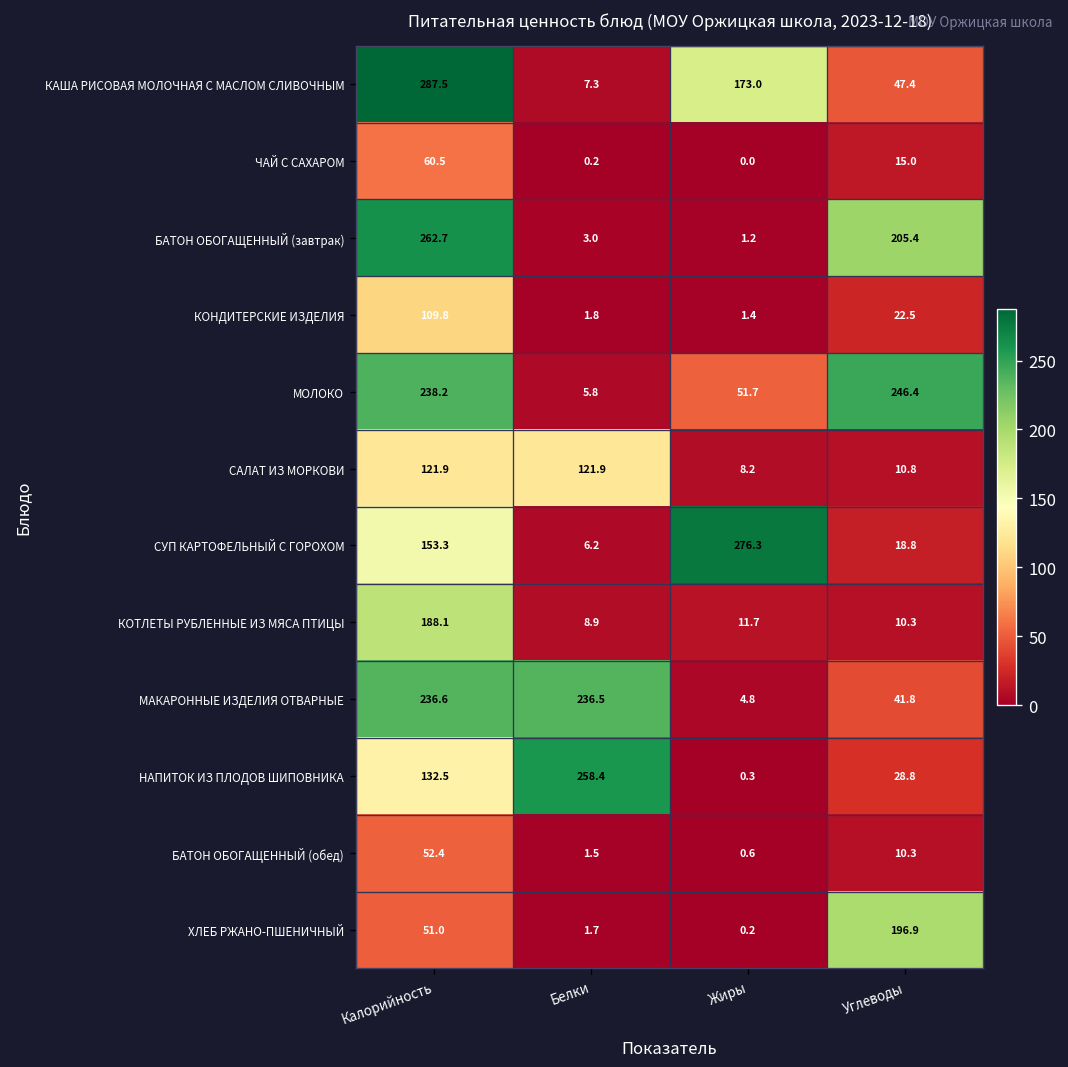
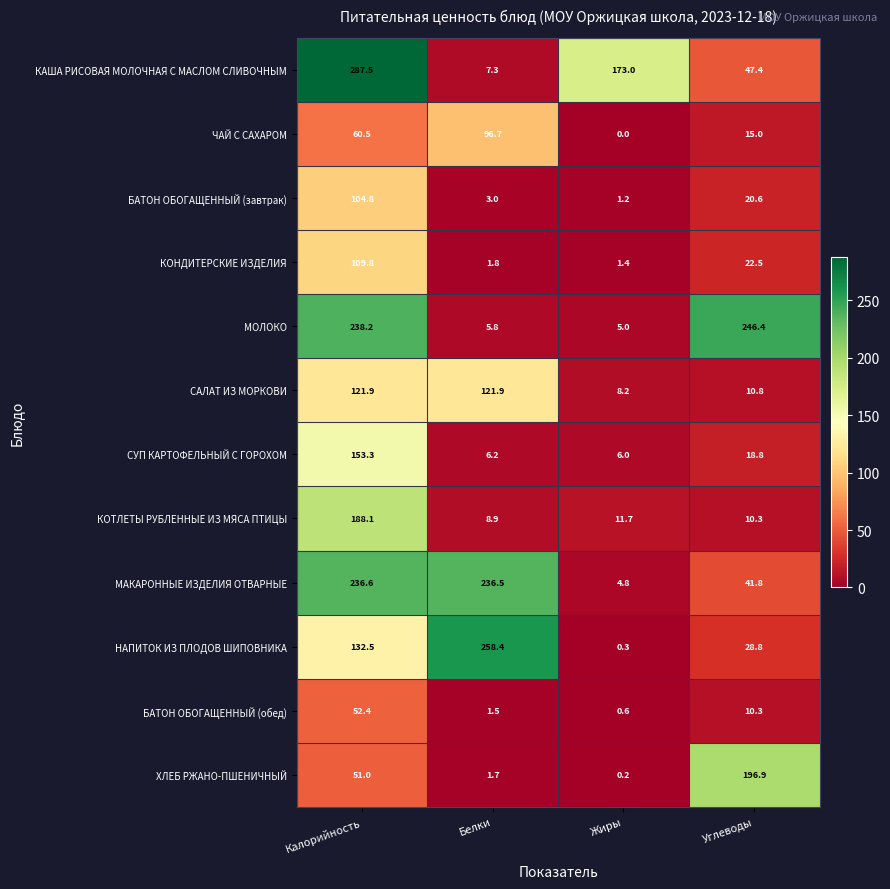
ЧАЙ С САХАРОМ, Белки: 0.2 -> 96.7
БАТОН ОБОГАЩЕННЫЙ (завтрак), Калорийность: 262.7 -> 104.8
БАТОН ОБОГАЩЕННЫЙ (завтрак), Углеводы: 205.4 -> 20.6
МОЛОКО, Жиры: 51.7 -> 5.0
СУП КАРТОФЕЛЬНЫЙ С ГОРОХОМ, Жиры: 276.3 -> 6.0
